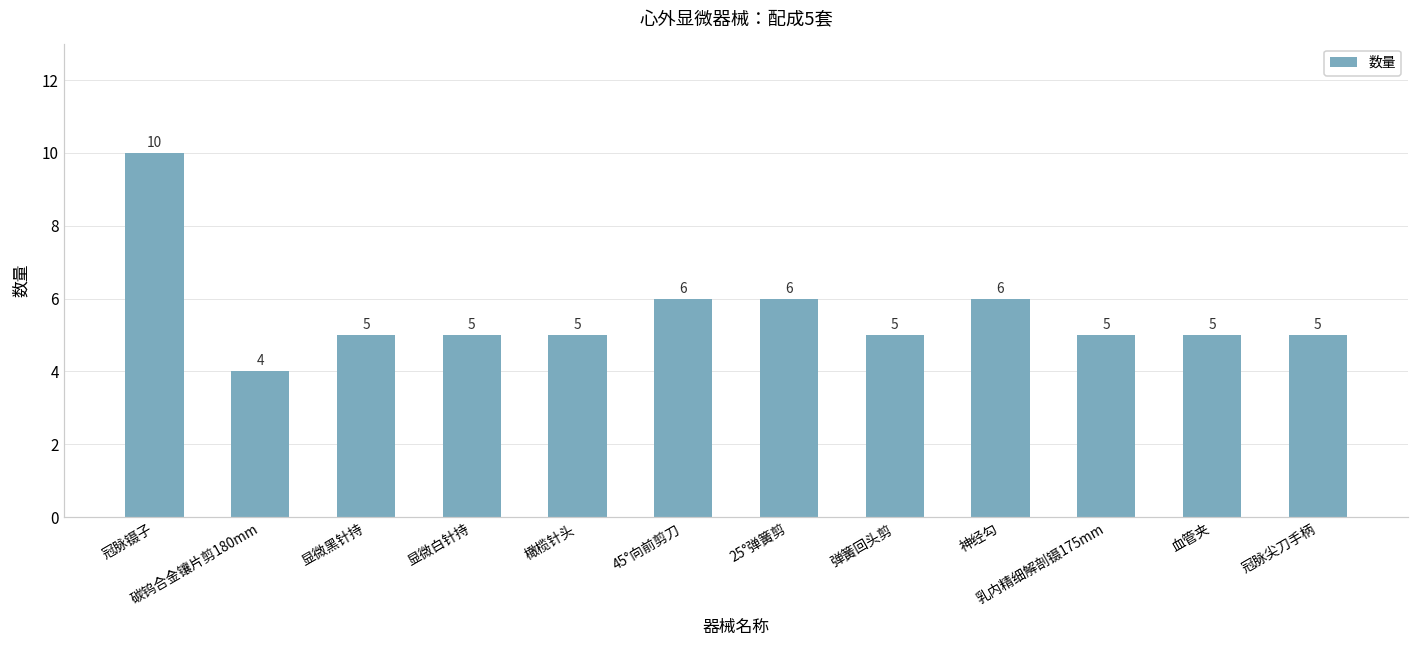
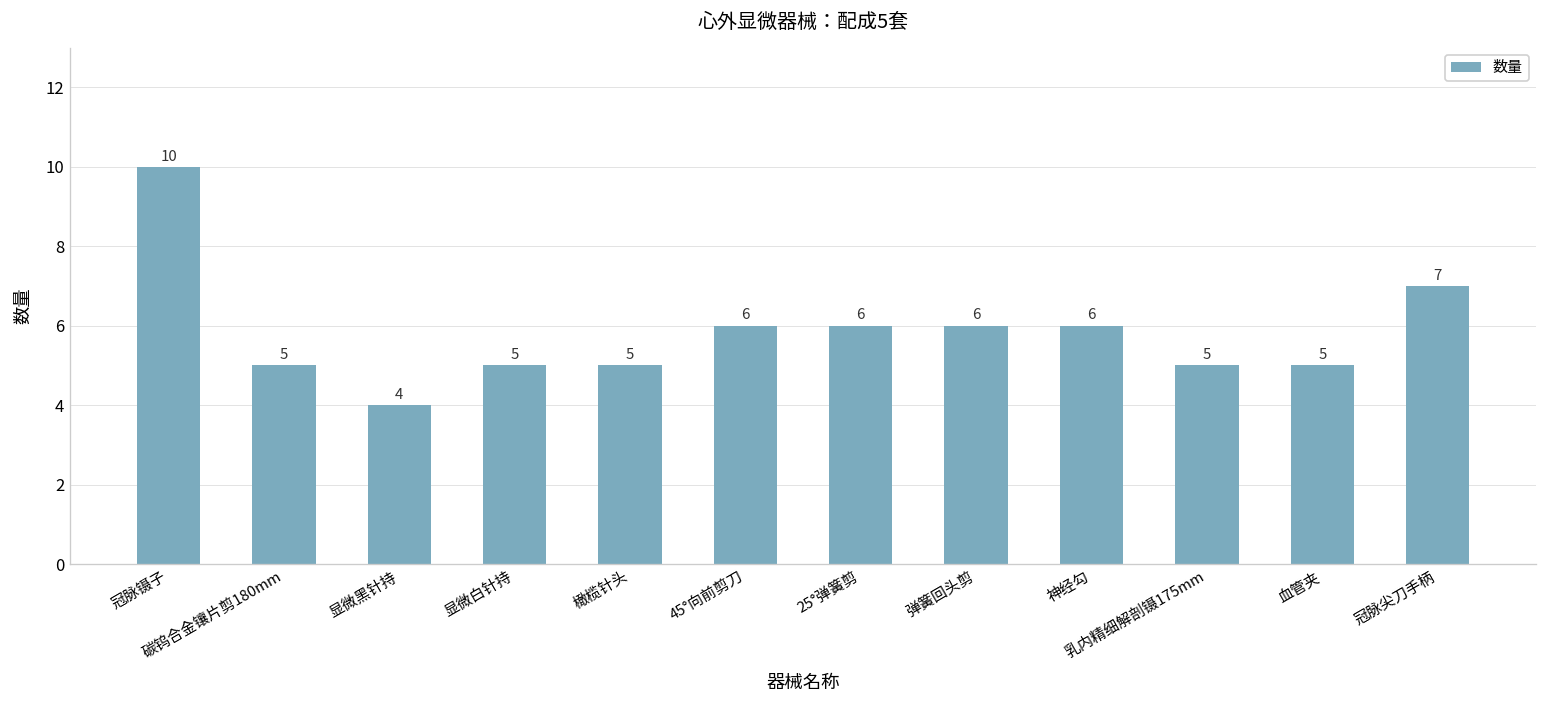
碳钨合金镶片剪180mm: 4 -> 5
显微黑针持: 5 -> 4
弹簧回头剪: 5 -> 6
冠脉尖刀手柄: 5 -> 7
